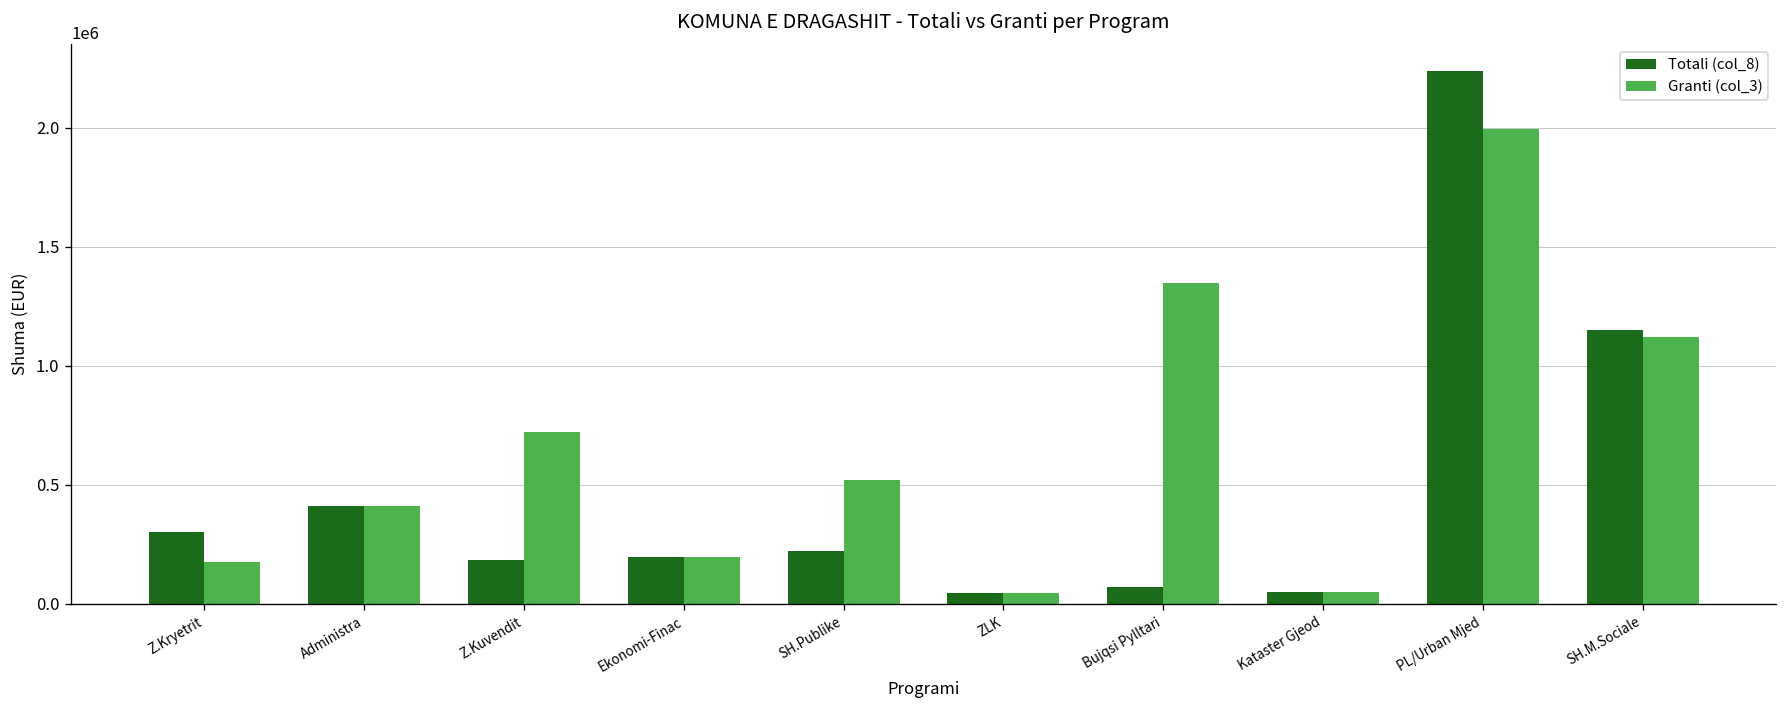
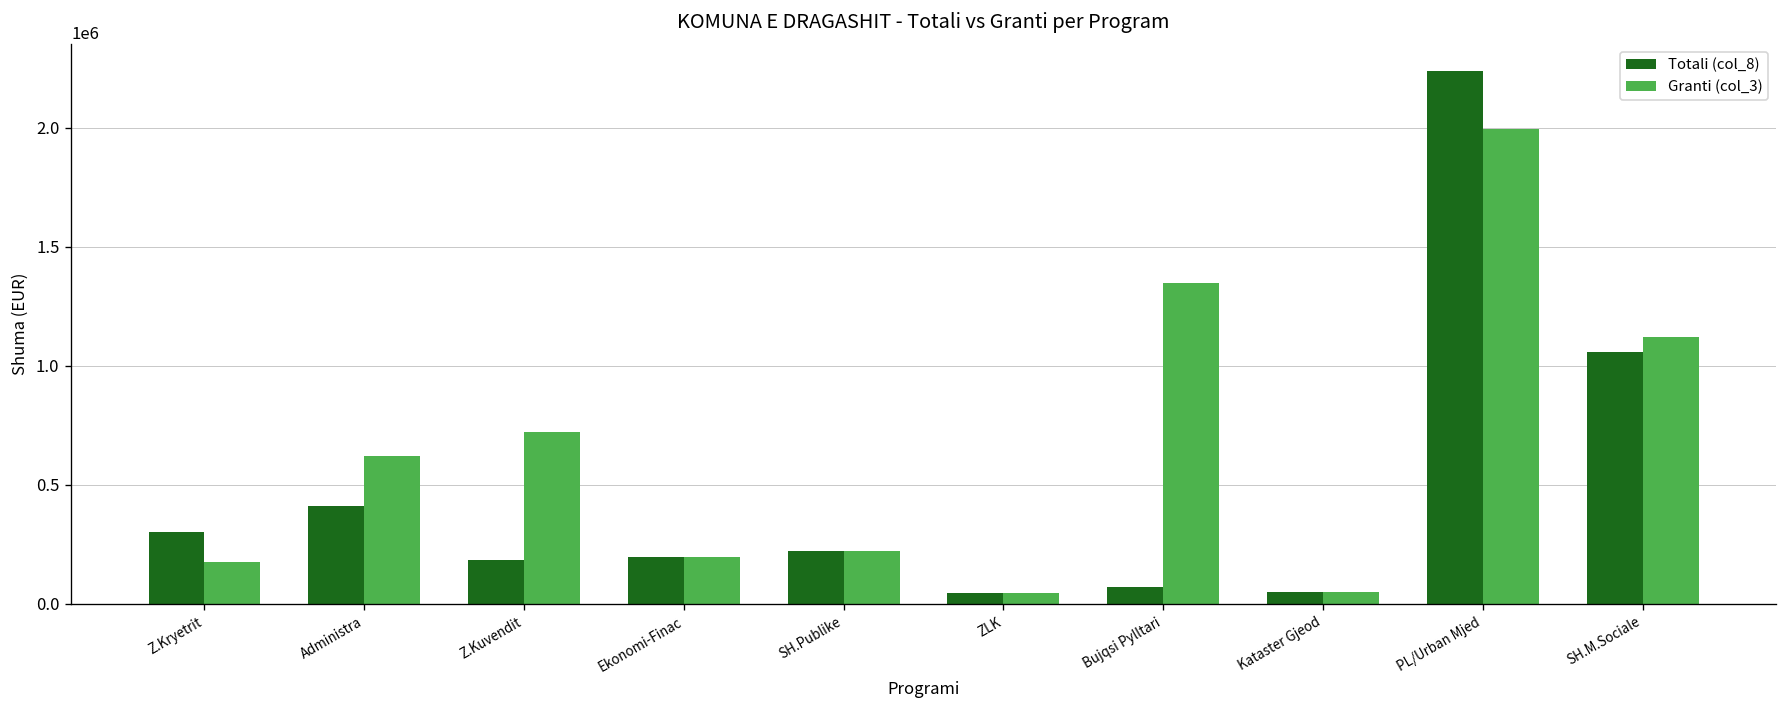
Granti (col_3), Administra: 410000 -> 620000
Granti (col_3), SH.Publike: 520000 -> 220000
Totali (col_8), SH.M.Sociale: 1150000 -> 1060000
